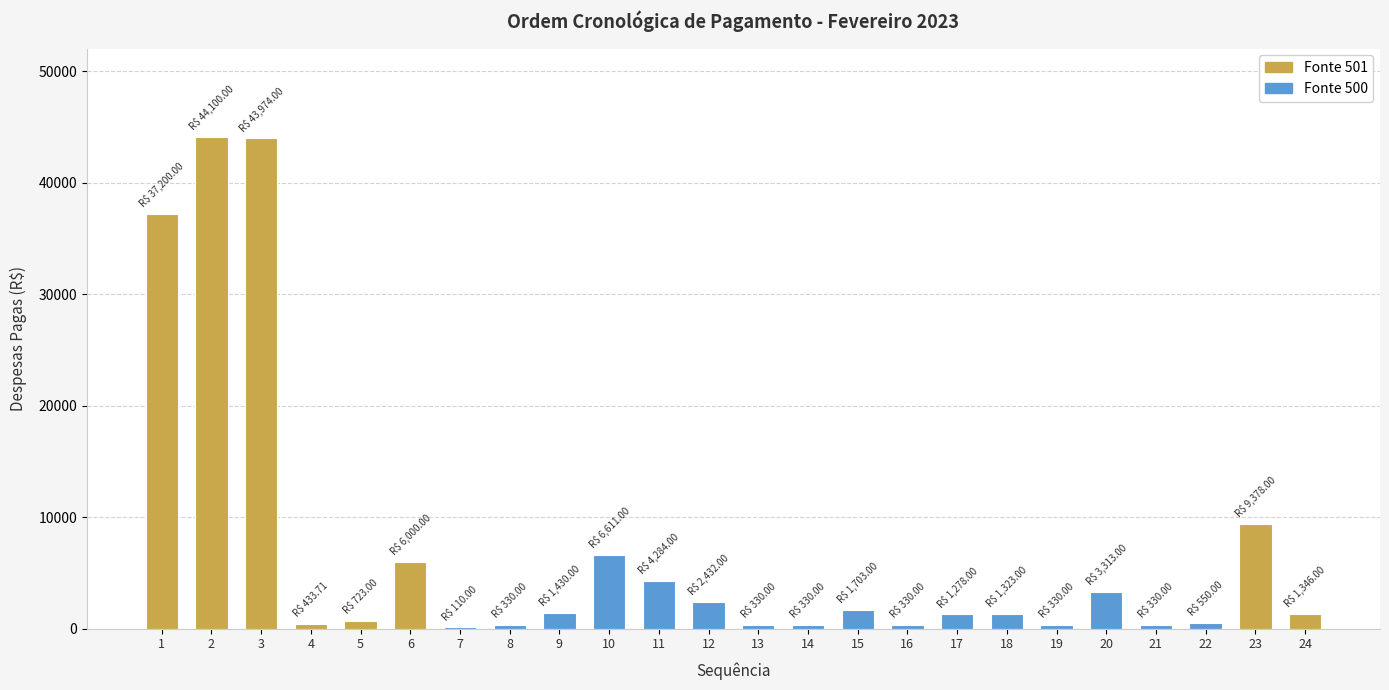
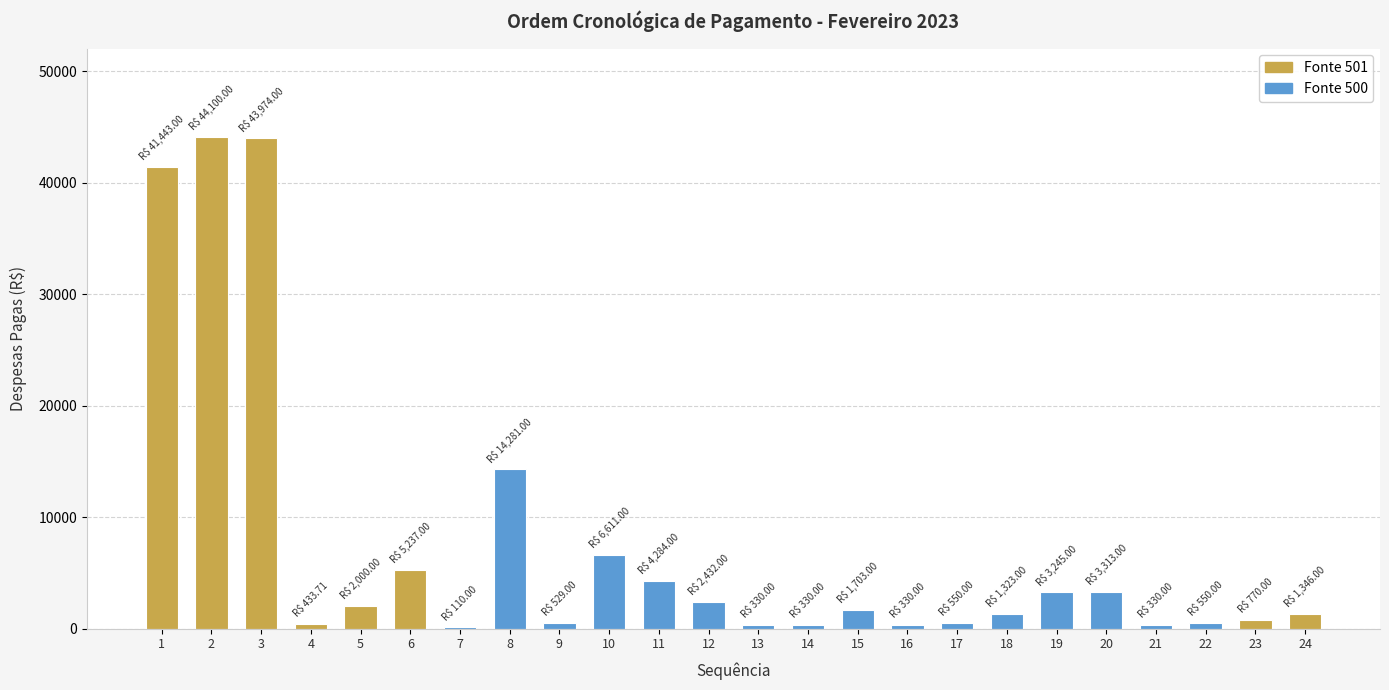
1: 37,200.00 -> 41,443.00
5: 723.00 -> 2,000.00
6: 6,000.00 -> 5,237.00
8: 330.00 -> 14,281.00
9: 1,430.00 -> 529.00
17: 1,278.00 -> 550.00
19: 330.00 -> 3,245.00
23: 9,378.00 -> 770.00
